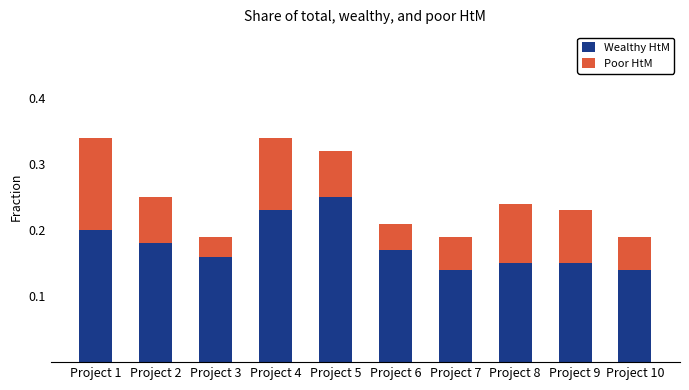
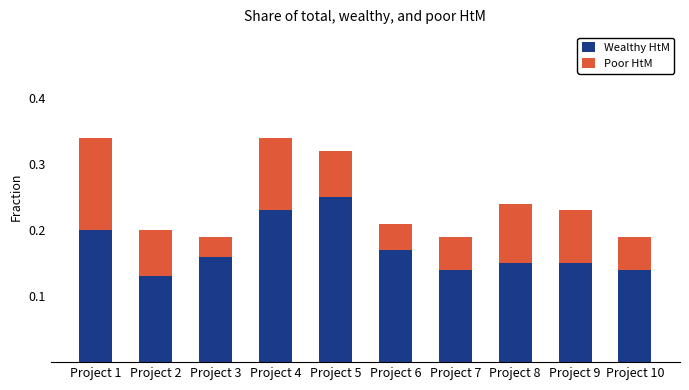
Wealthy HtM, Project 2: 0.18 -> 0.13
